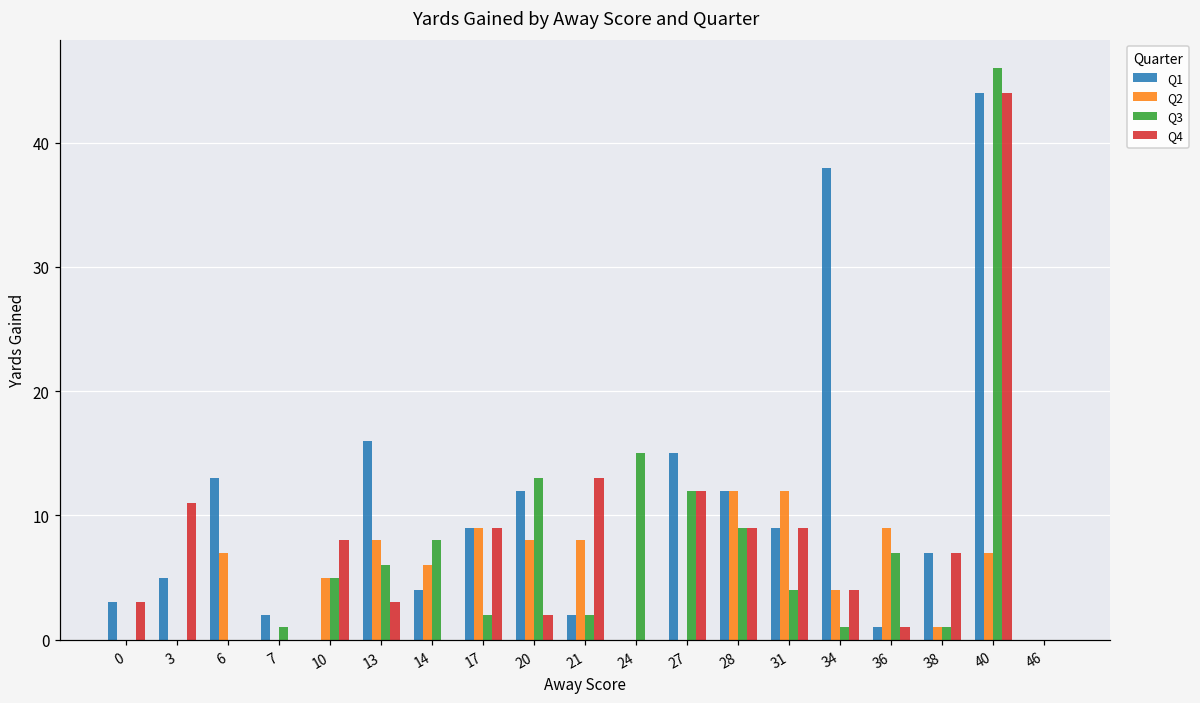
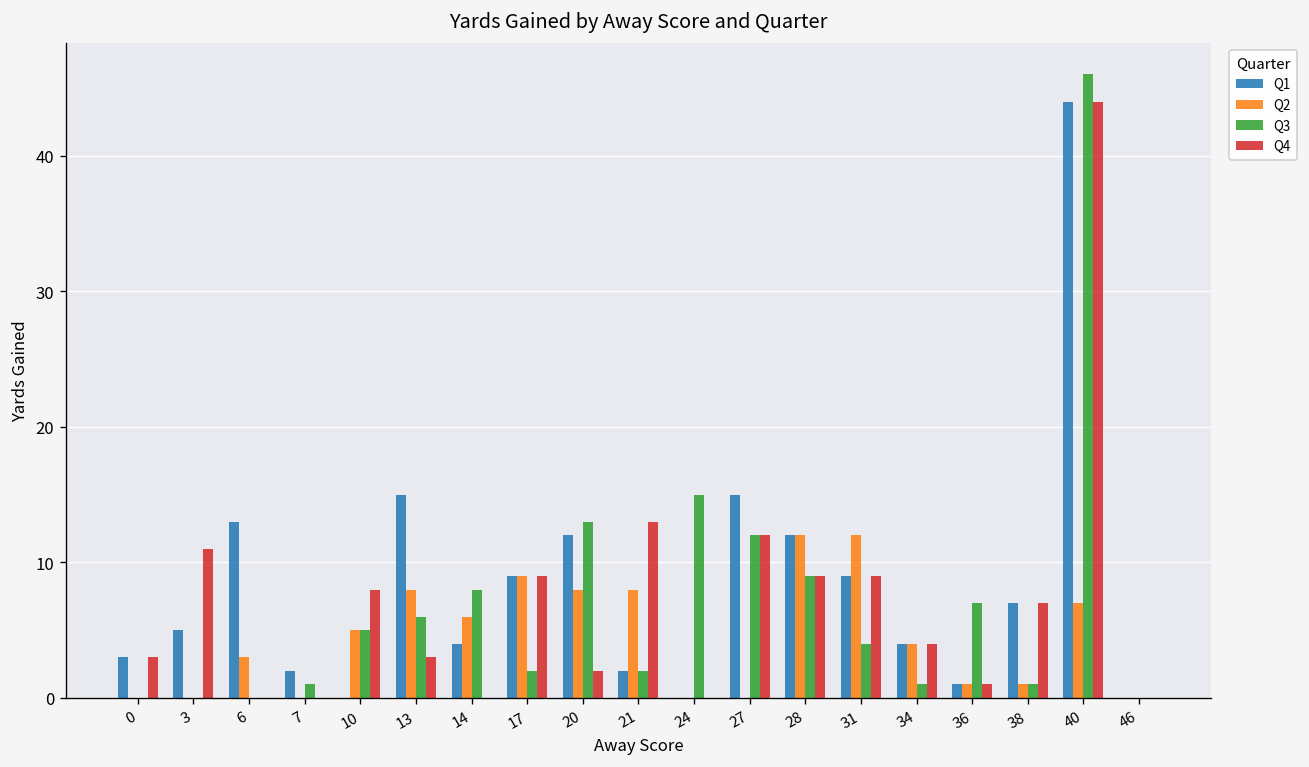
Q2, 6: 7 -> 3
Q1, 13: 16 -> 15
Q1, 34: 38 -> 4
Q2, 36: 9 -> 1
